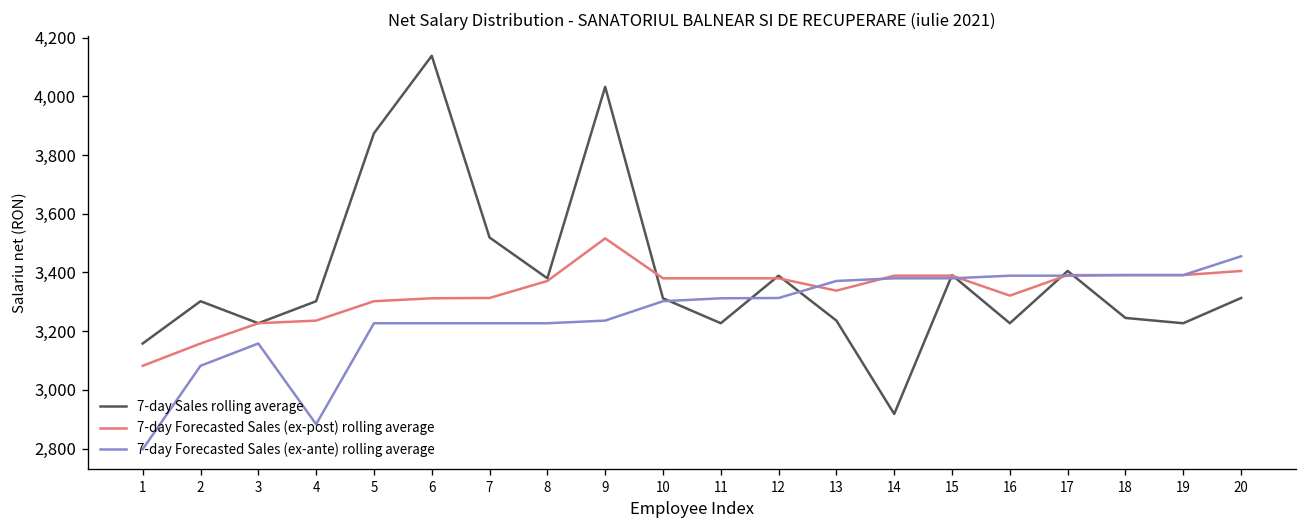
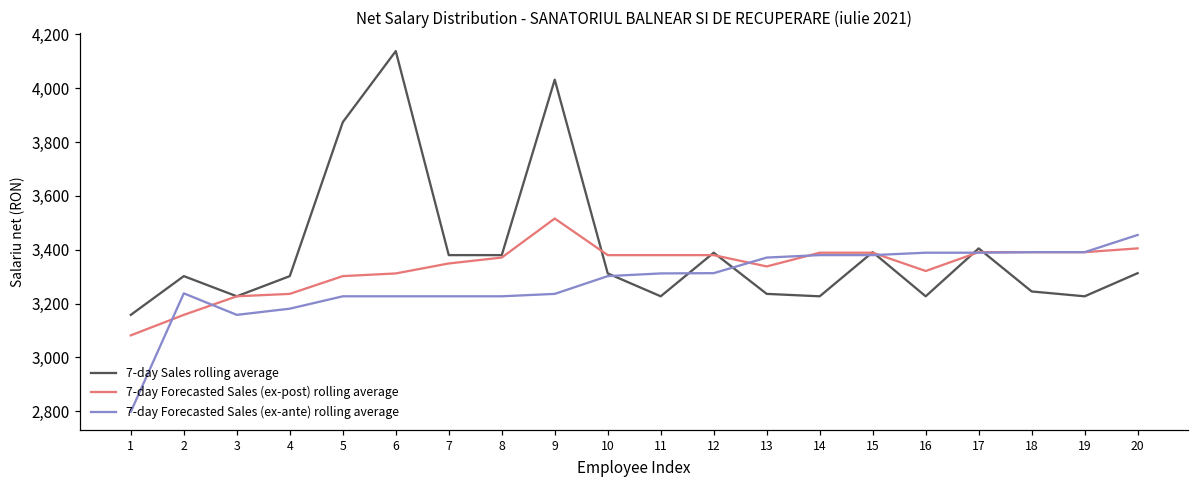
7-day Forecasted Sales (ex-ante) rolling average, 2: 3,080 -> 3,240
7-day Forecasted Sales (ex-ante) rolling average, 4: 2,880 -> 3,180
7-day Sales rolling average, 7: 3,520 -> 3,380
7-day Forecasted Sales (ex-post) rolling average, 7: 3,310 -> 3,350
7-day Sales rolling average, 14: 2,920 -> 3,230
